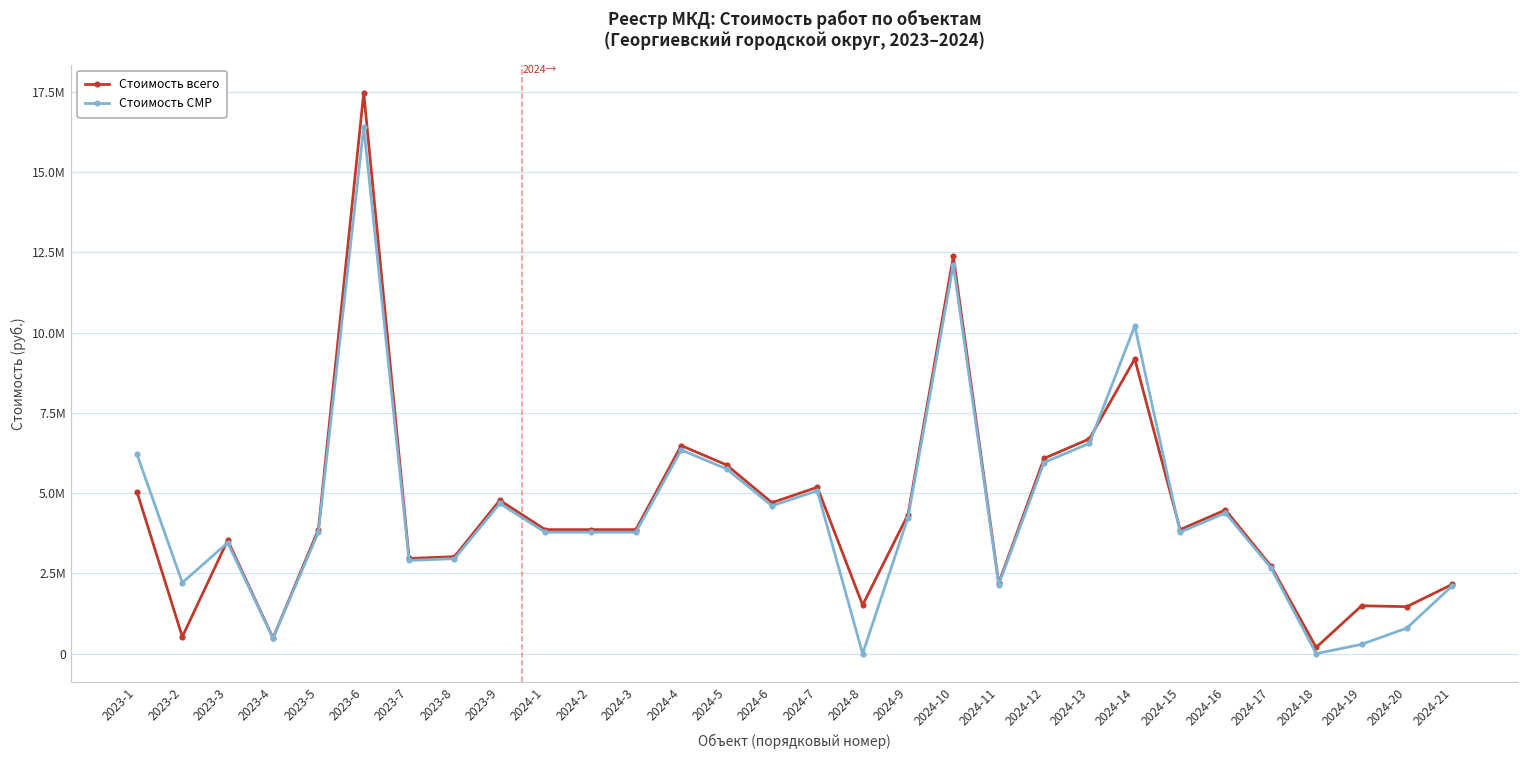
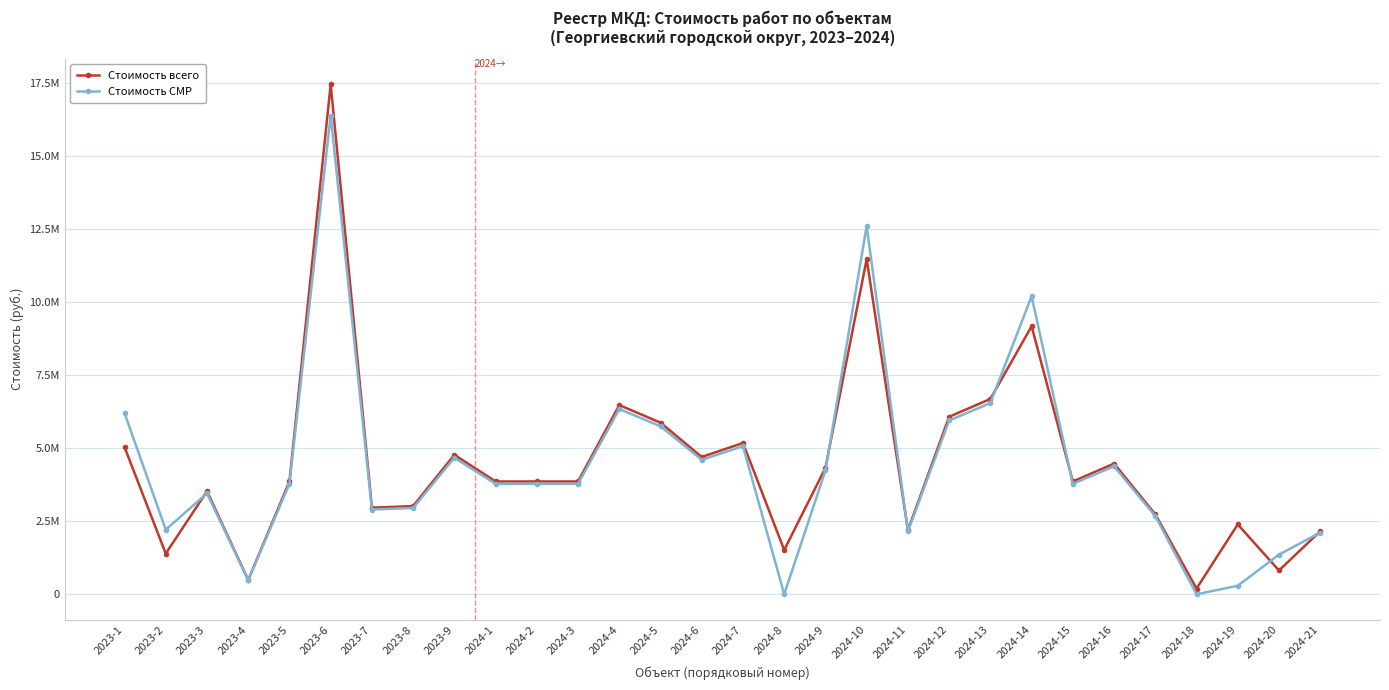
Стоимость всего, 2023-2: 500000 -> 1400000
Стоимость всего, 2024-10: 12400000 -> 11500000
Стоимость СМР, 2024-10: 12100000 -> 12600000
Стоимость всего, 2024-19: 1500000 -> 2400000
Стоимость всего, 2024-20: 1500000 -> 800000
Стоимость СМР, 2024-20: 800000 -> 1400000
